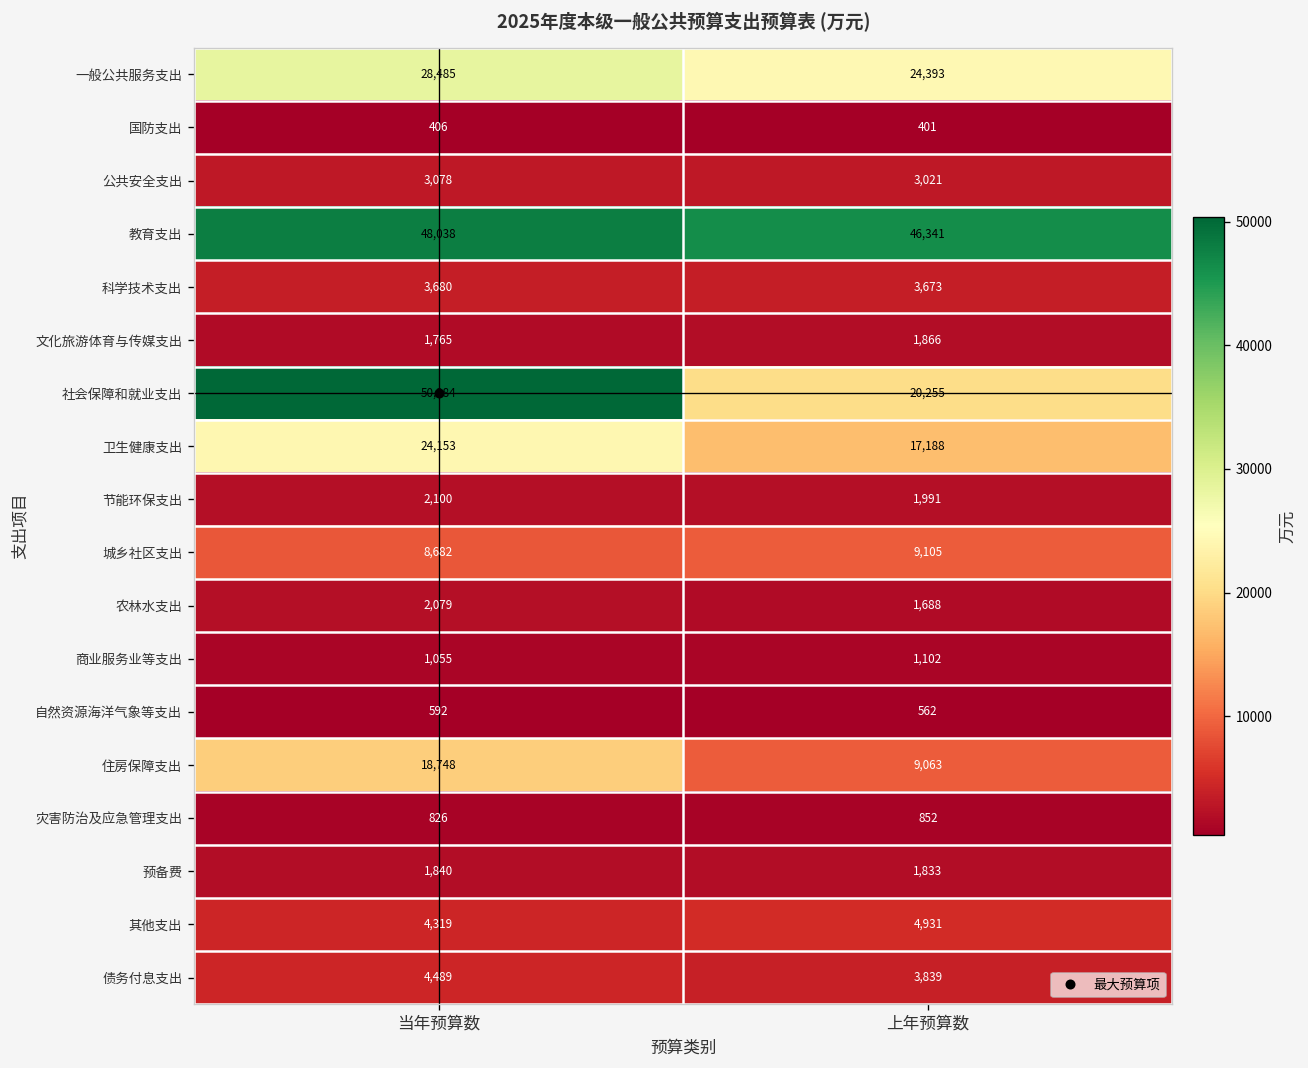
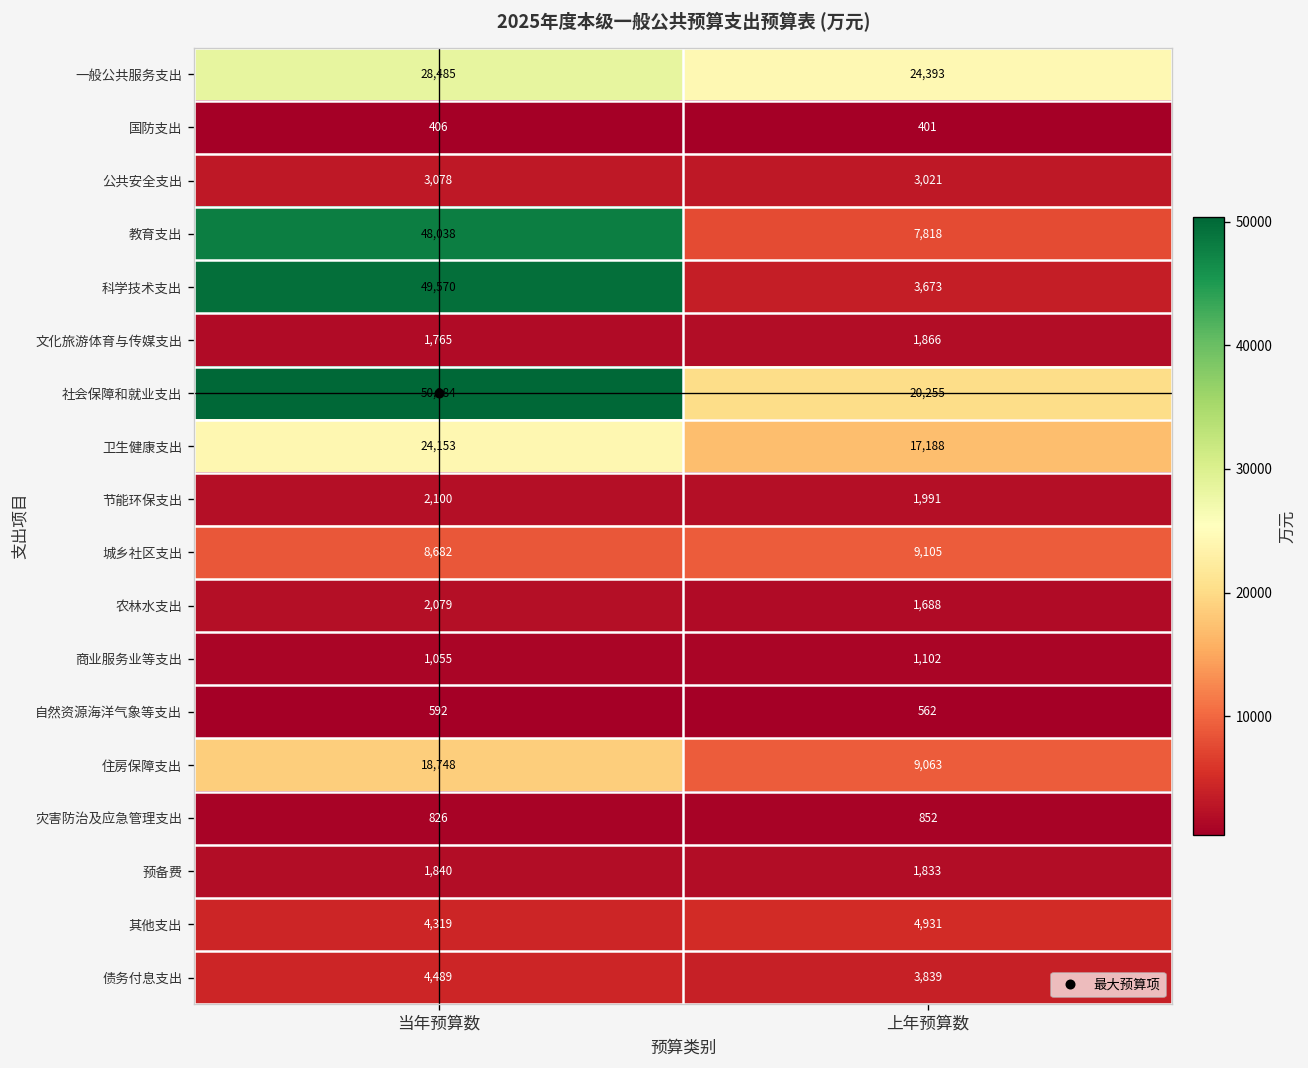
教育支出, 上年预算数: 46,341 -> 7,818
科学技术支出, 当年预算数: 3,680 -> 49,570
